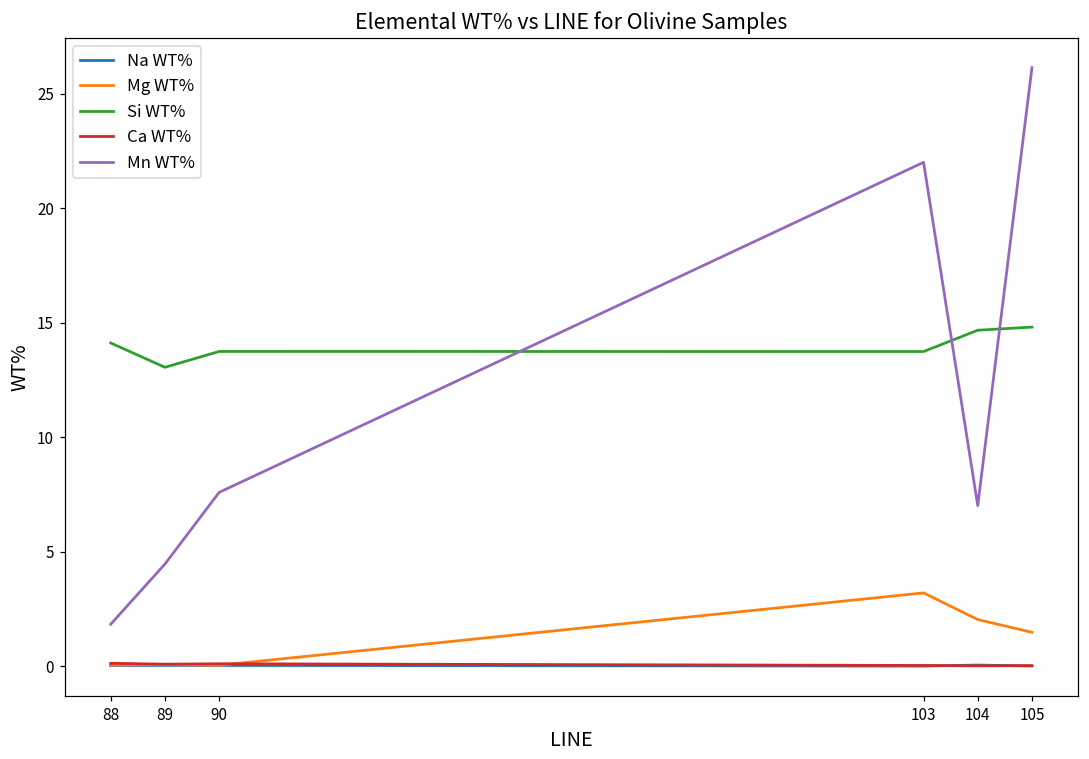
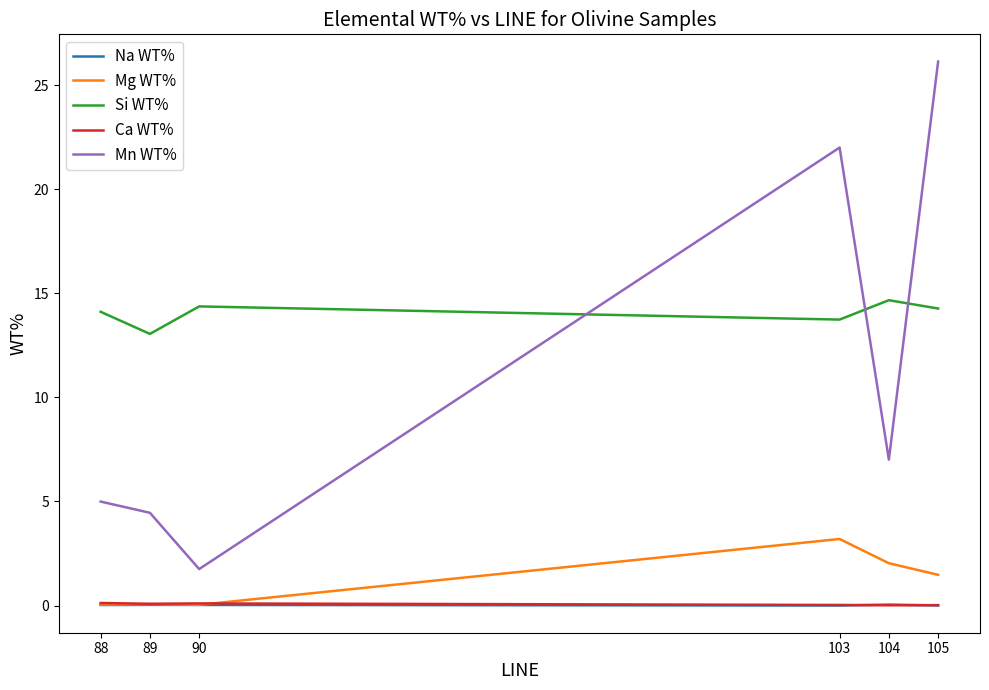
Mn WT%, 88: 1.8 -> 5.0
Si WT%, 90: 13.7 -> 14.4
Mn WT%, 90: 7.6 -> 1.8
Si WT%, 105: 14.8 -> 14.3
